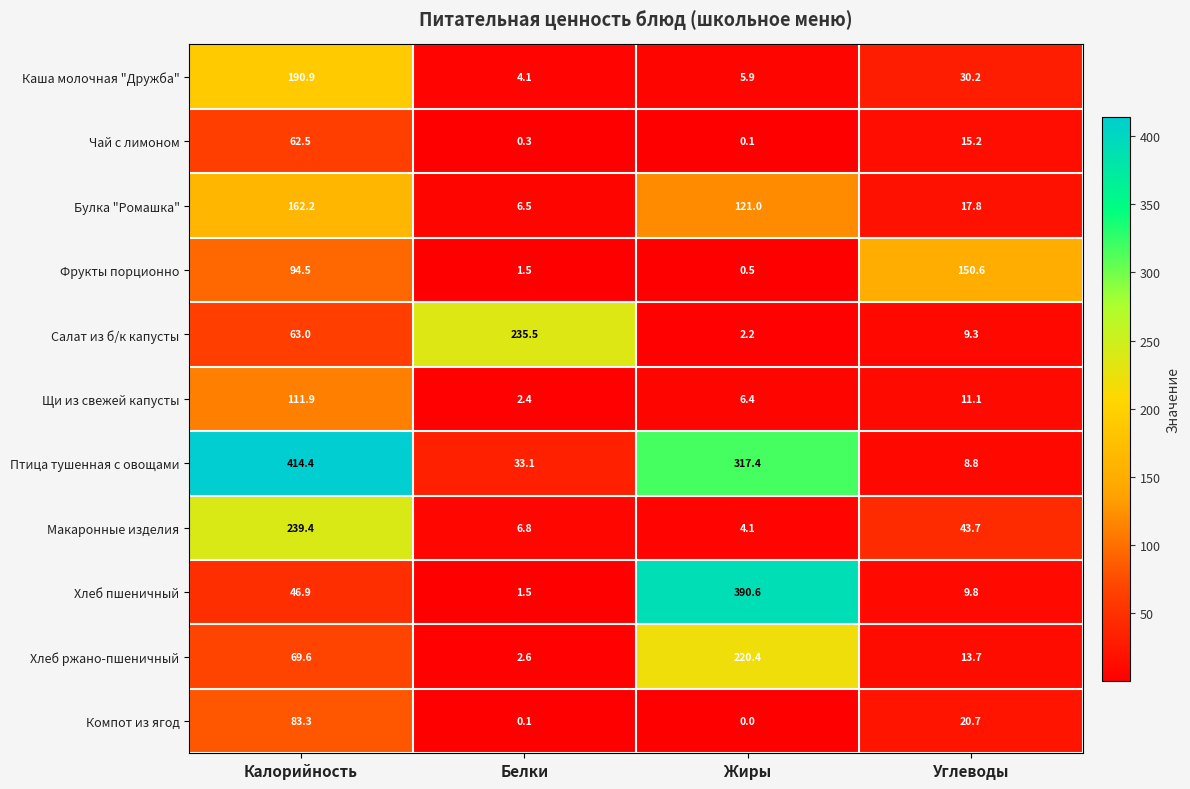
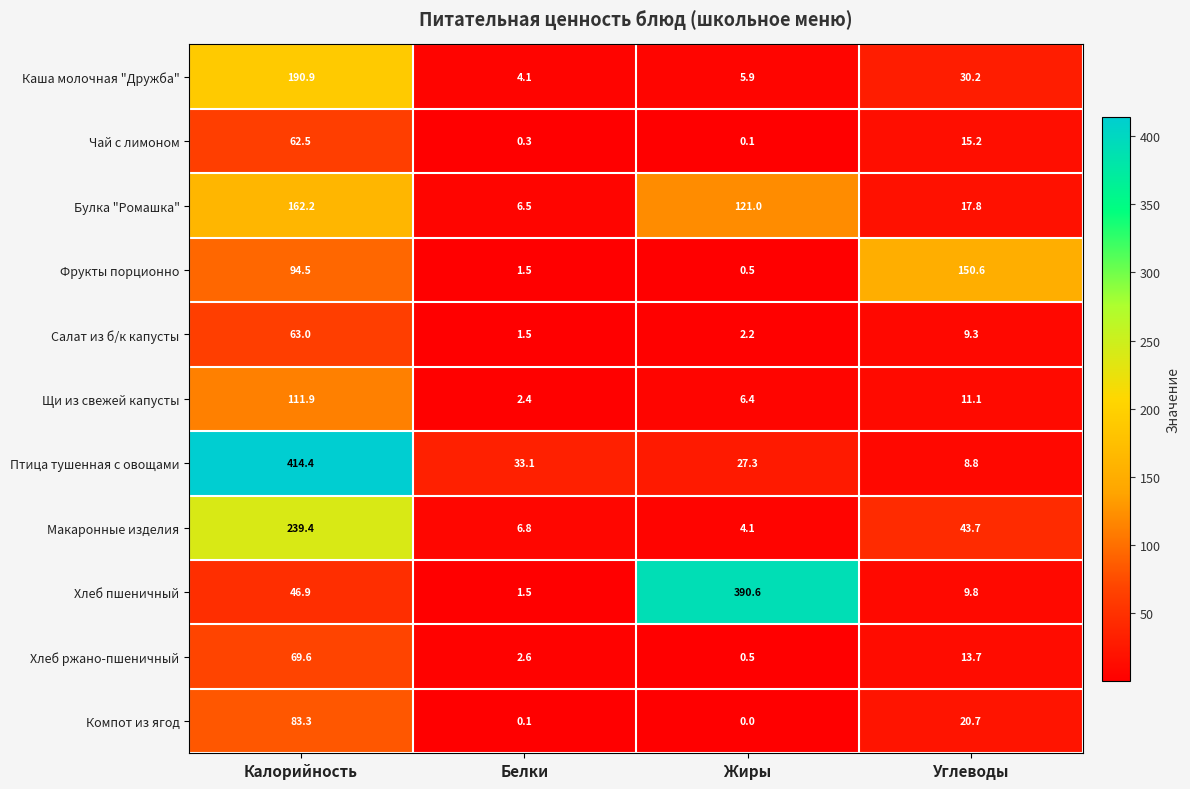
Салат из б/к капусты, Белки: 235.5 -> 1.5
Птица тушенная с овощами, Жиры: 317.4 -> 27.3
Хлеб ржано-пшеничный, Жиры: 220.4 -> 0.5
